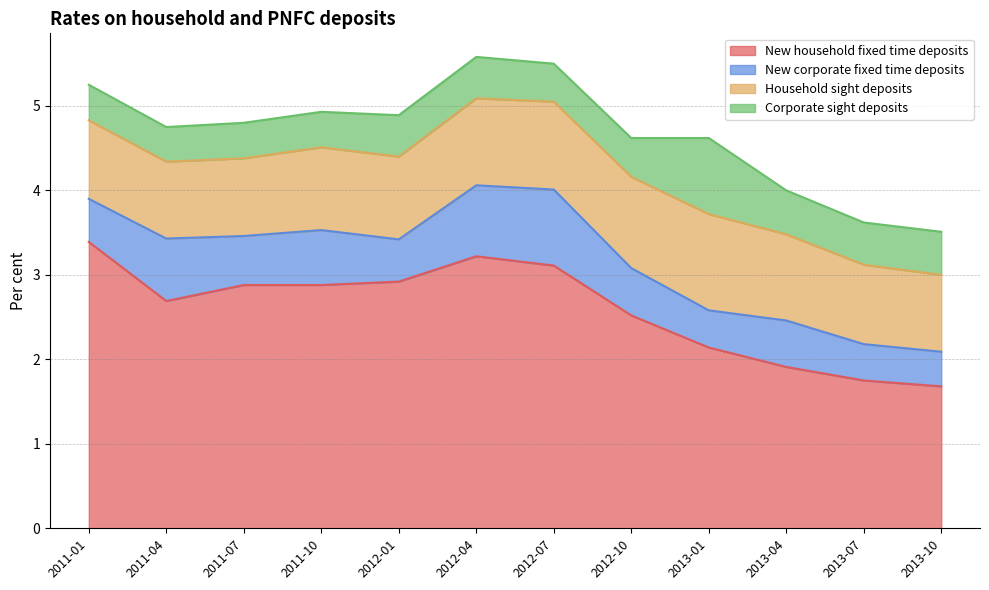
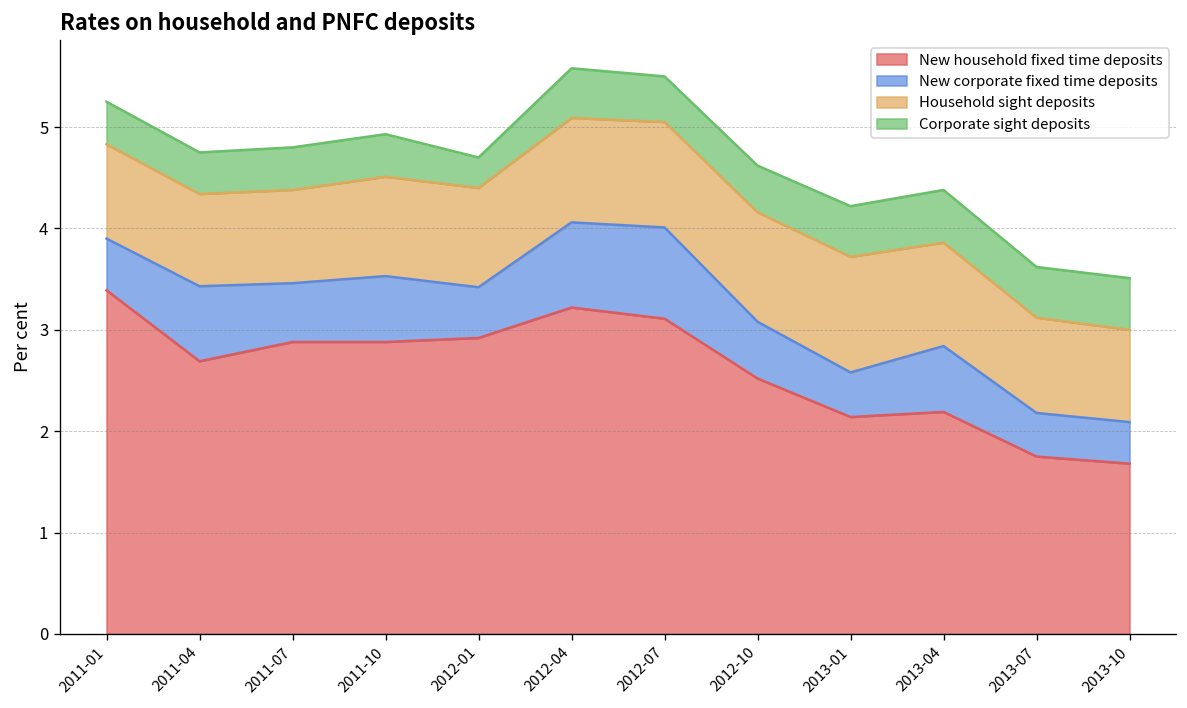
Corporate sight deposits, 2012-01: 0.5 -> 0.3
Corporate sight deposits, 2013-01: 0.9 -> 0.5
New household fixed time deposits, 2013-04: 1.9 -> 2.2
New corporate fixed time deposits, 2013-04: 0.55 -> 0.65
